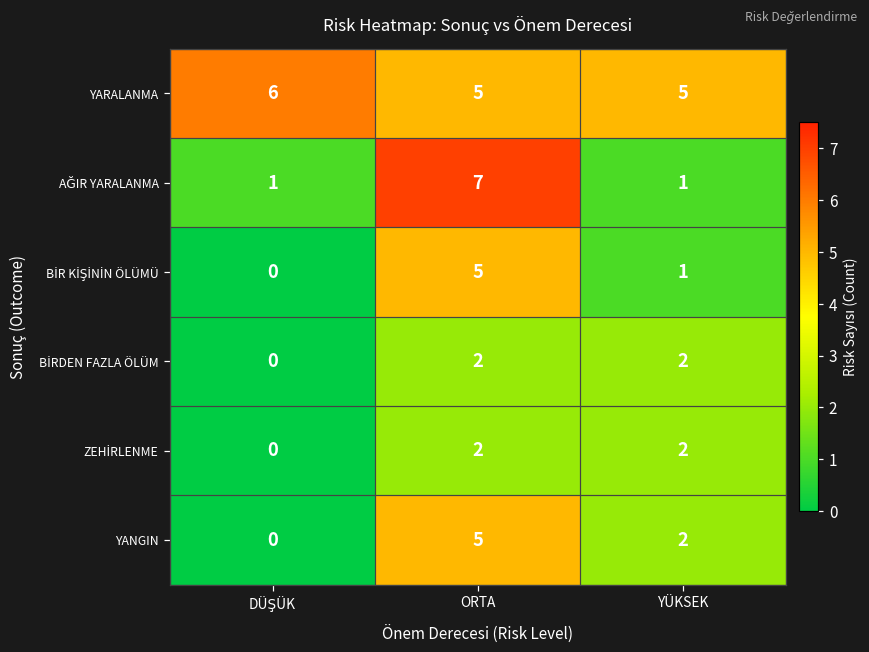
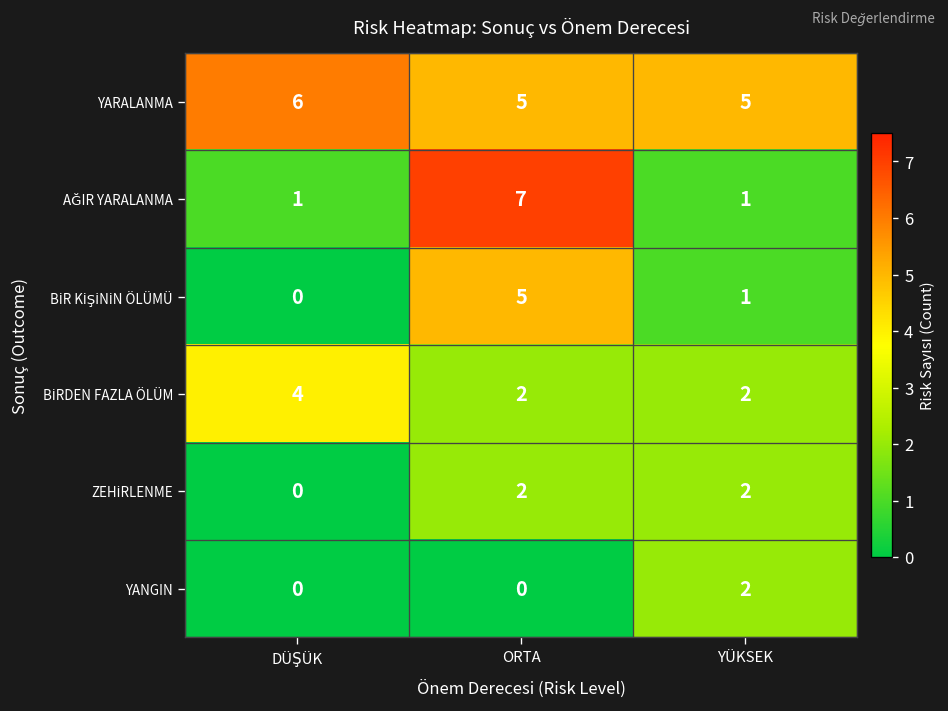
BİRDEN FAZLA ÖLÜM, DÜŞÜK: 0 -> 4
YANGIN, ORTA: 5 -> 0
